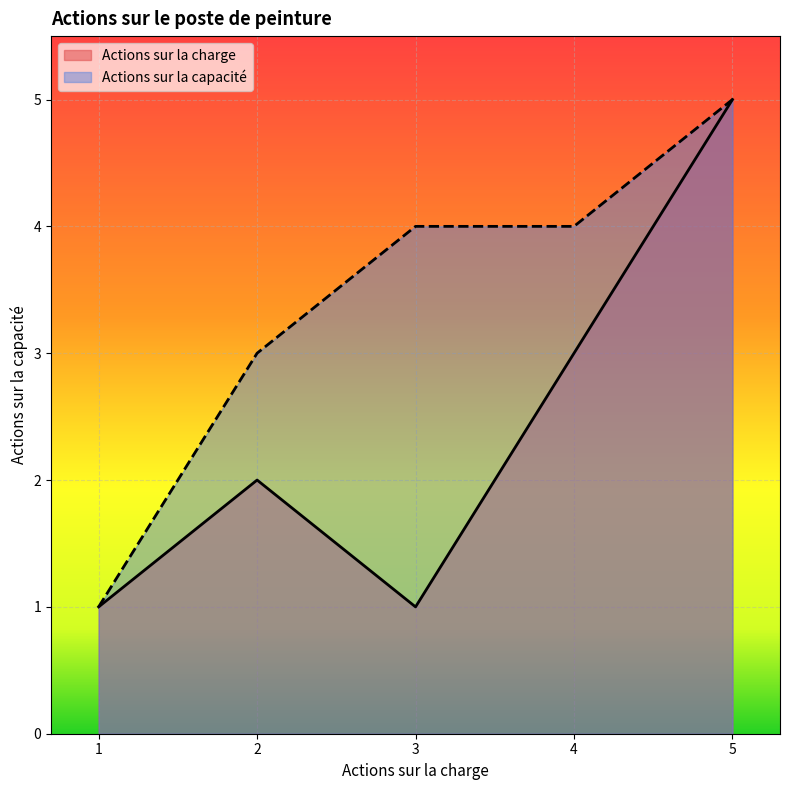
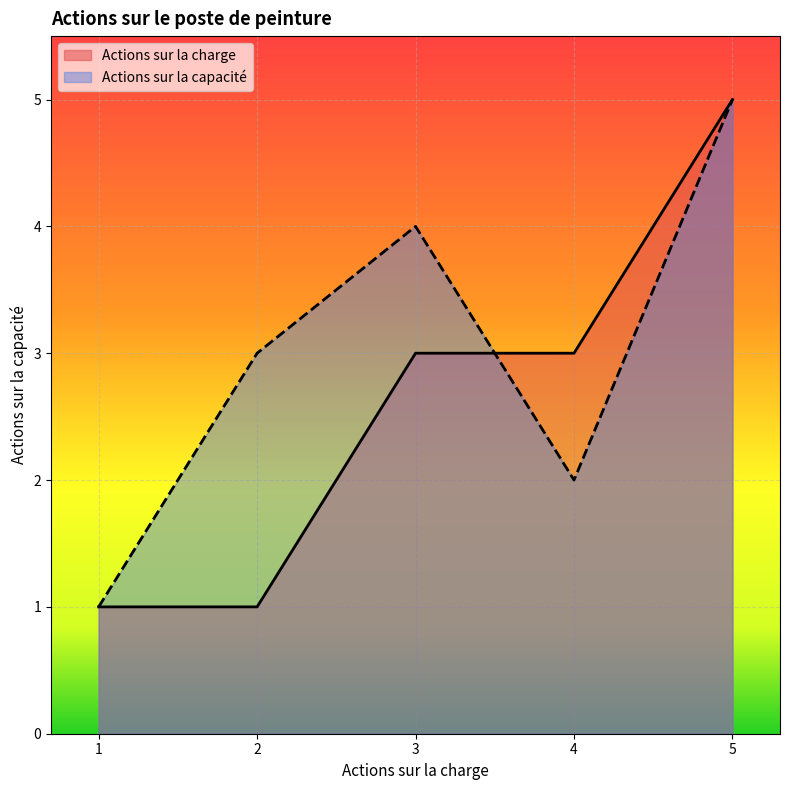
Actions sur la charge, 2: 2 -> 1
Actions sur la charge, 3: 1 -> 3
Actions sur la capacité, 4: 4 -> 2
